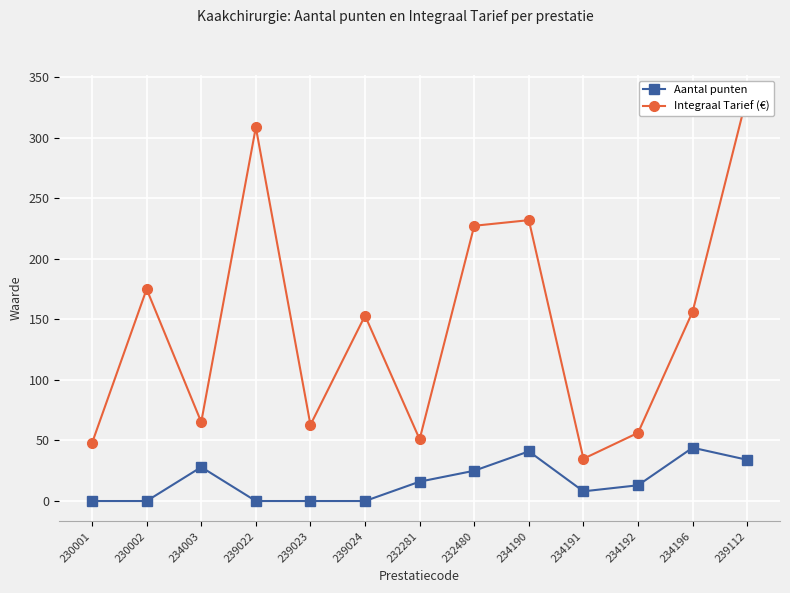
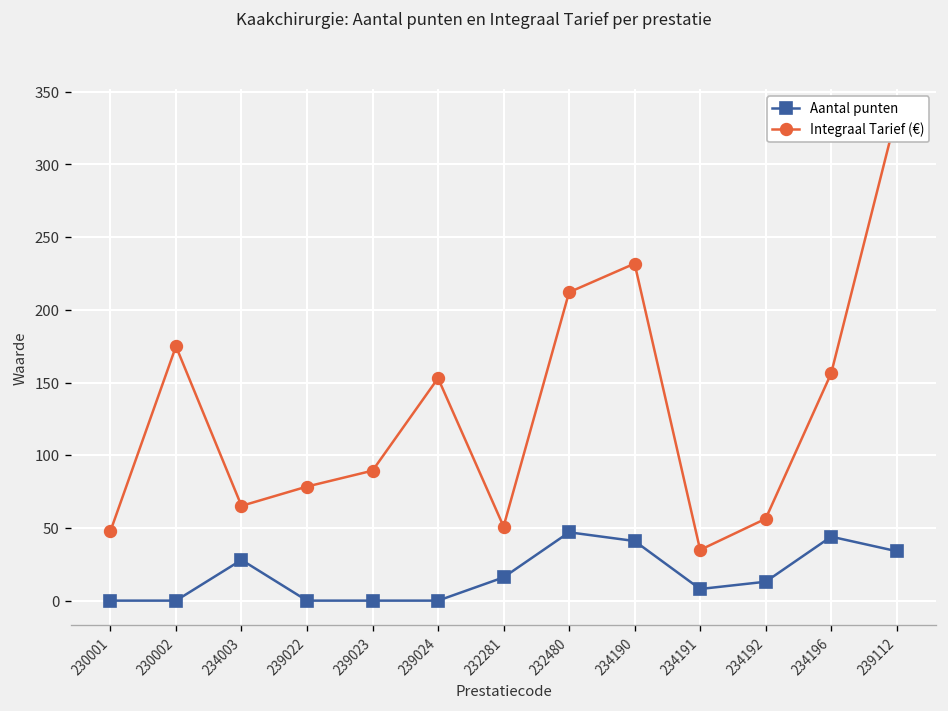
Integraal Tarief (€), 239022: 308 -> 78
Integraal Tarief (€), 239023: 63 -> 89
Aantal punten, 232480: 25 -> 47
Integraal Tarief (€), 232480: 227 -> 212
